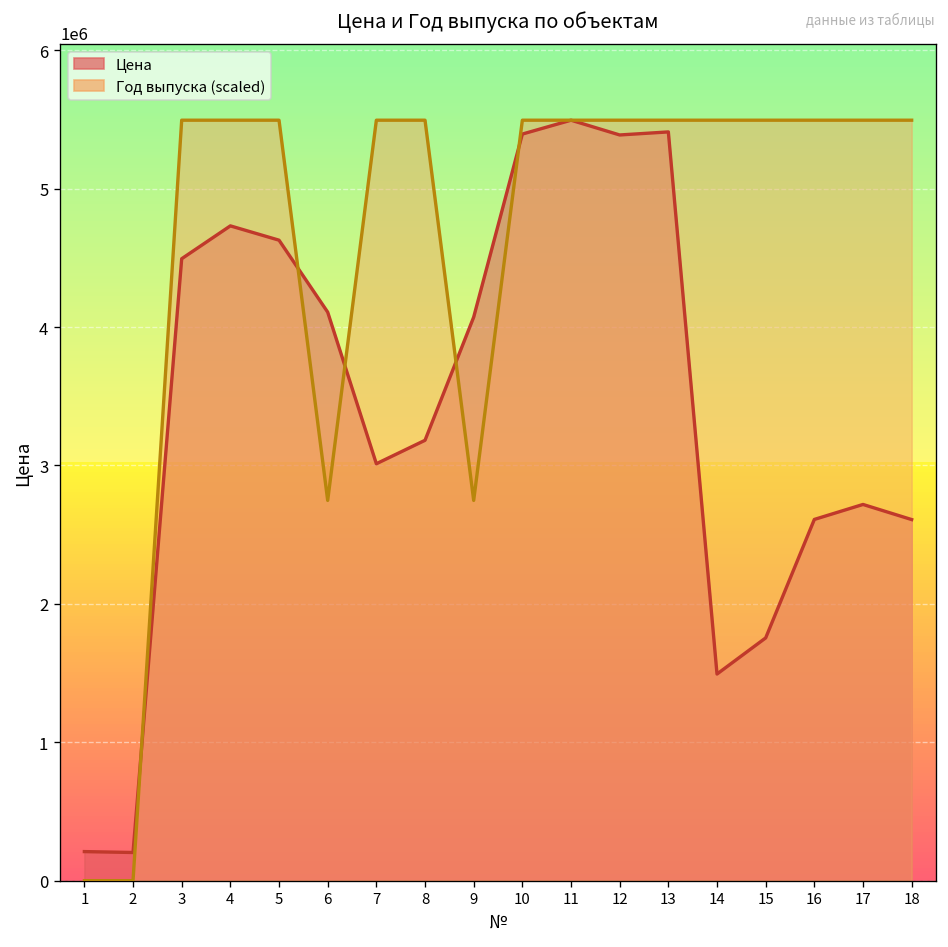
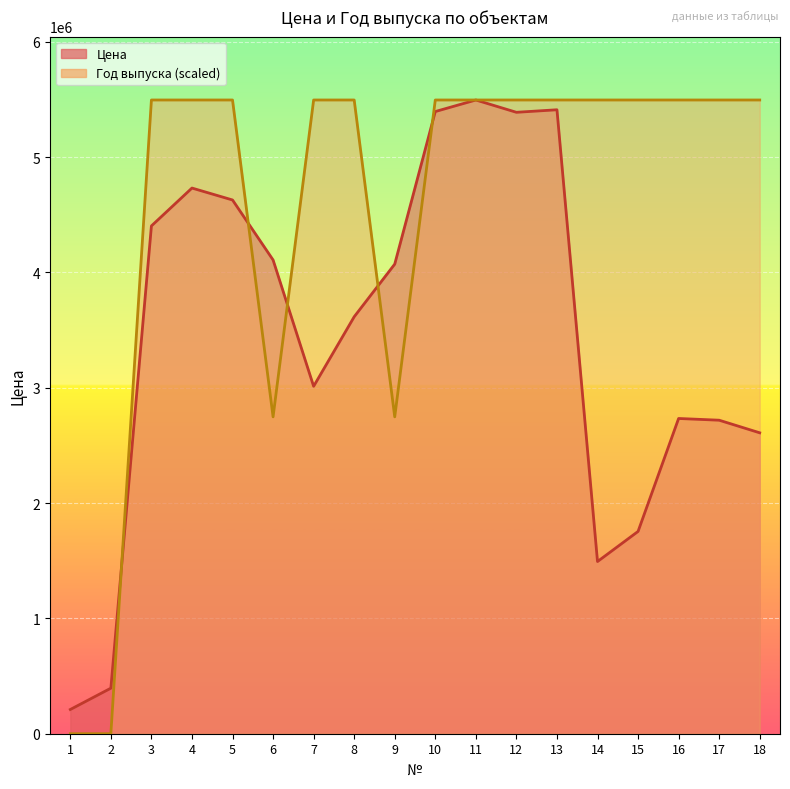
Цена, 2: 200000 -> 390000
Цена, 3: 4490000 -> 4400000
Цена, 8: 3180000 -> 3620000
Цена, 16: 2610000 -> 2730000
